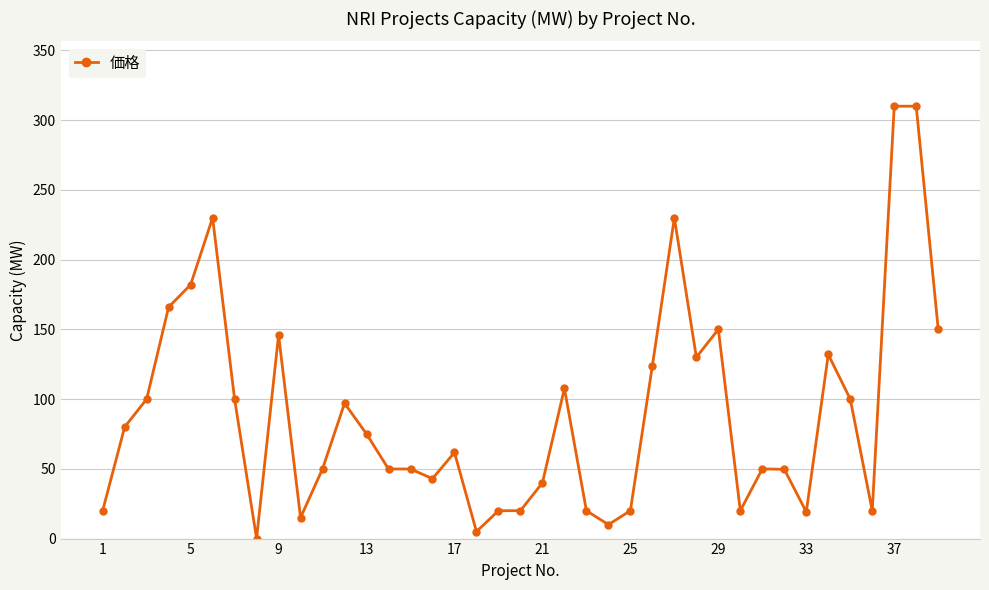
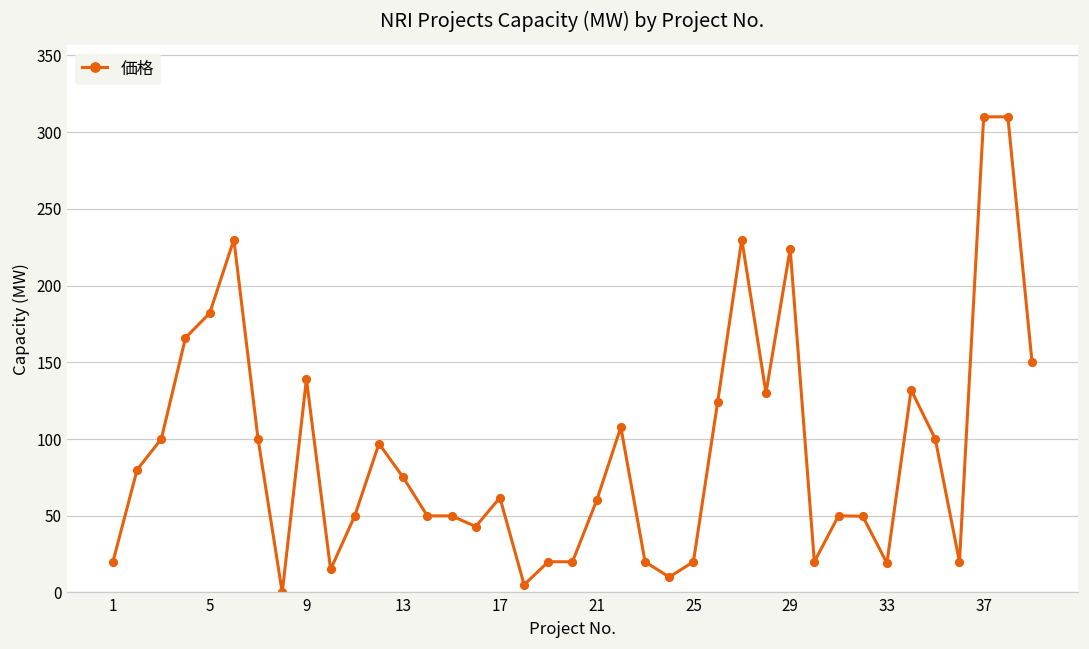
9: 146 -> 139
21: 40 -> 60
29: 150 -> 224
